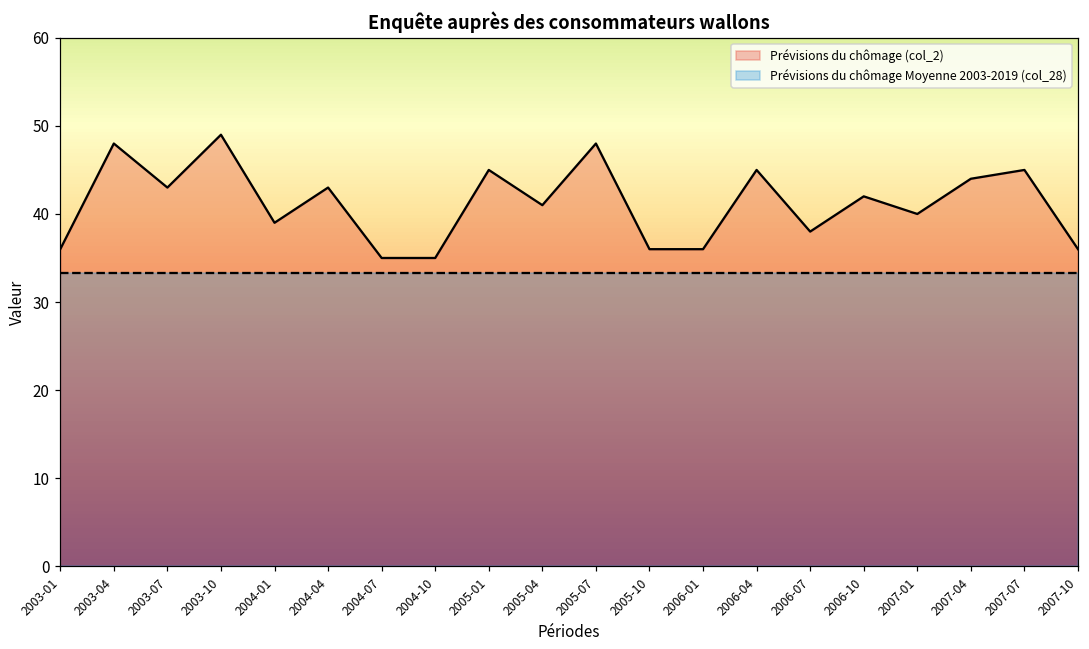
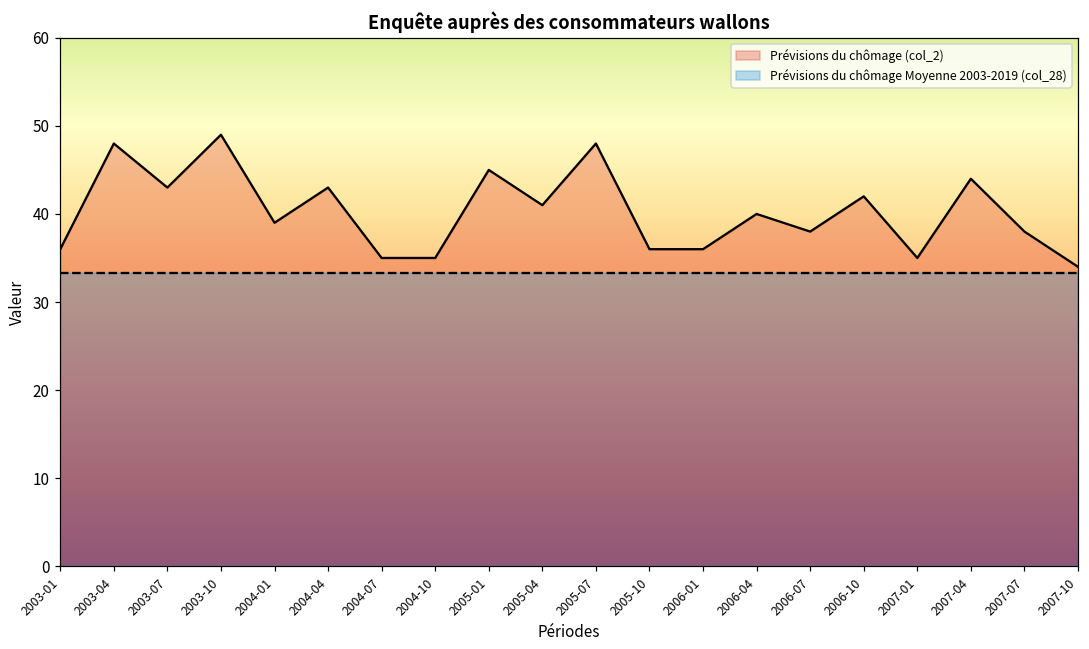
Prévisions du chômage (col_2), 2006-04: 45 -> 40
Prévisions du chômage (col_2), 2007-01: 40 -> 35
Prévisions du chômage (col_2), 2007-07: 45 -> 38
Prévisions du chômage (col_2), 2007-10: 36 -> 34
